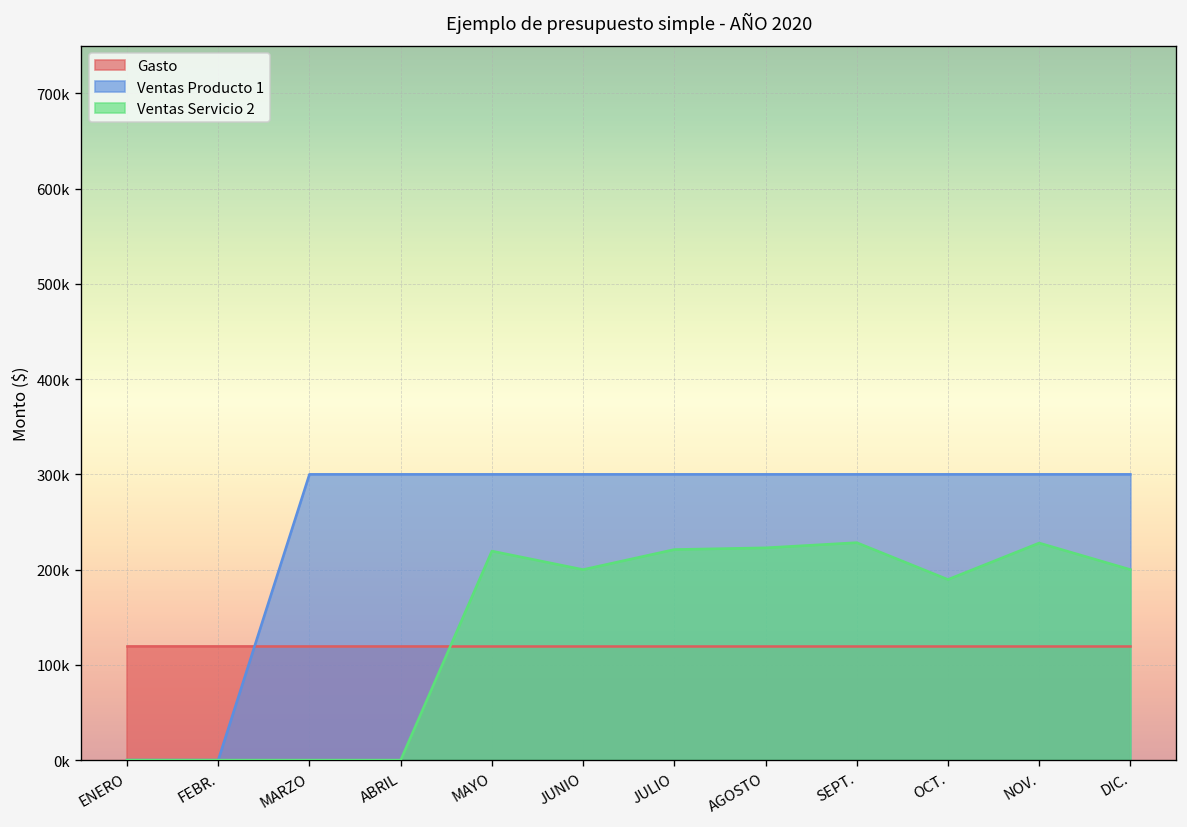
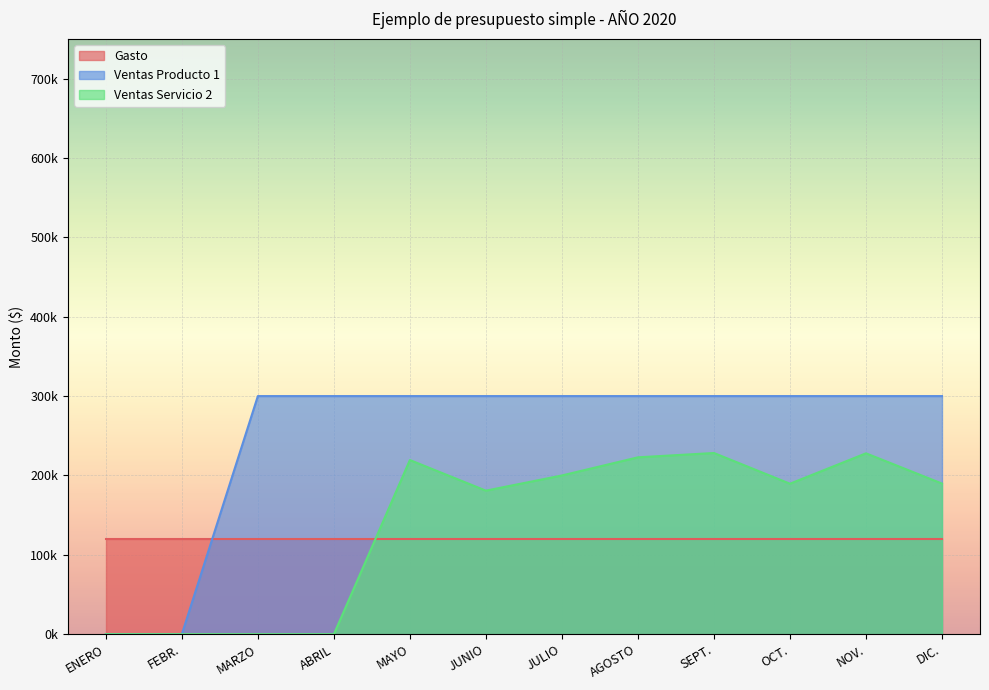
Ventas Servicio 2, JUNIO: 200000 -> 180000
Ventas Servicio 2, JULIO: 220000 -> 200000
Ventas Servicio 2, DIC.: 200000 -> 190000
